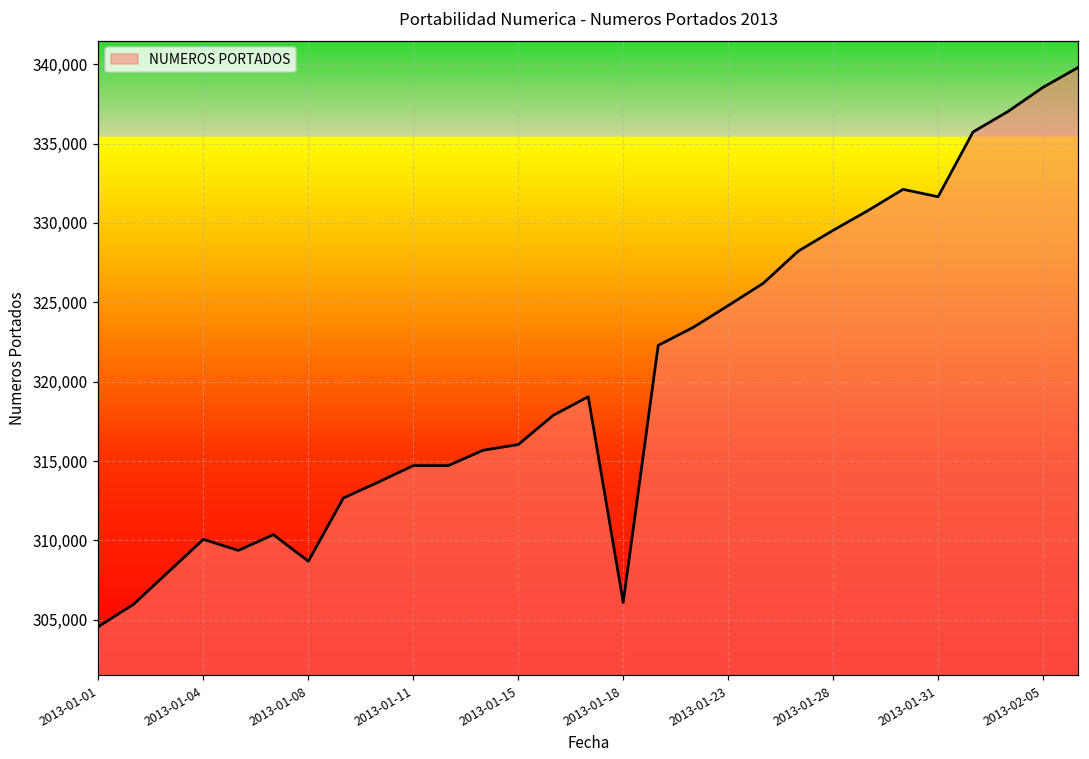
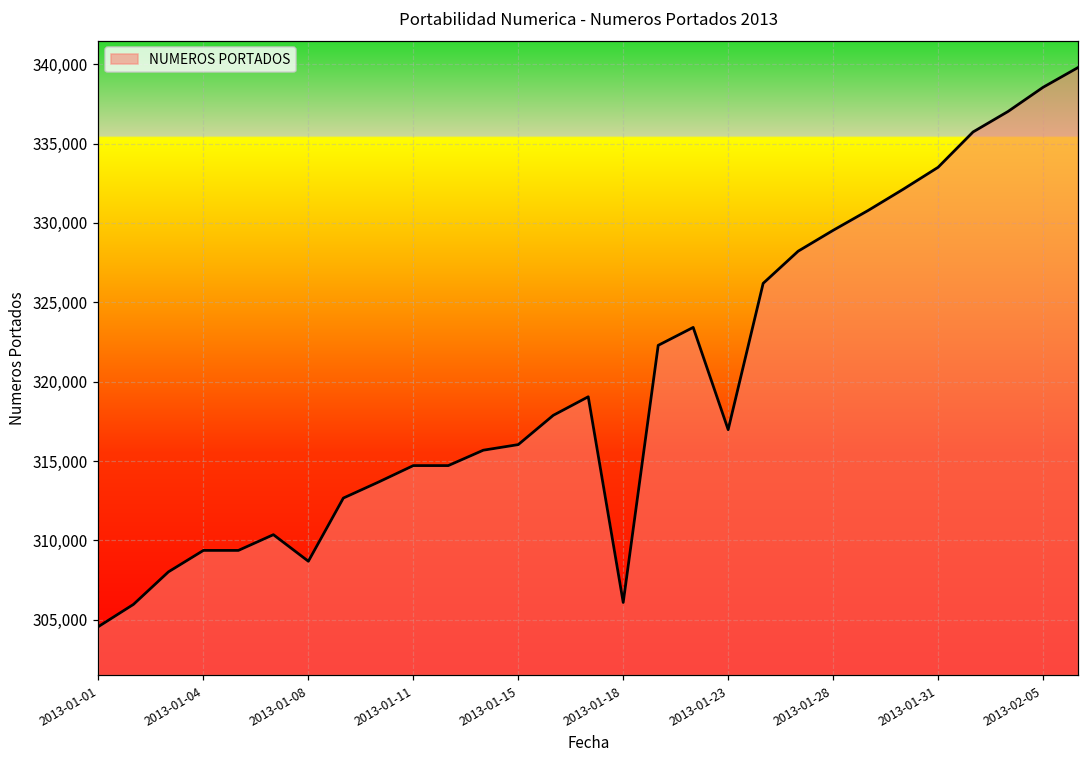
2013-01-04: 310,100 -> 309,400
2013-01-23: 324,800 -> 317,000
2013-01-31: 331,600 -> 333,500
